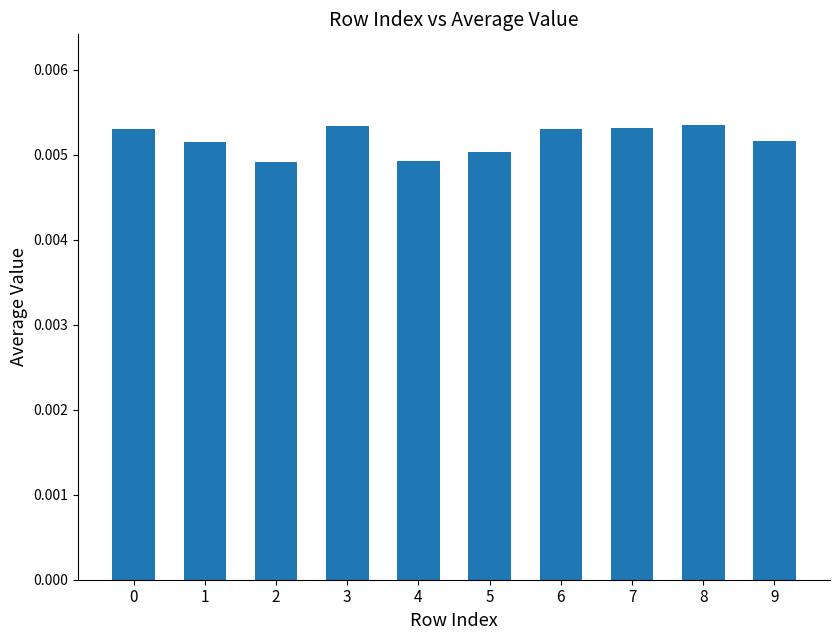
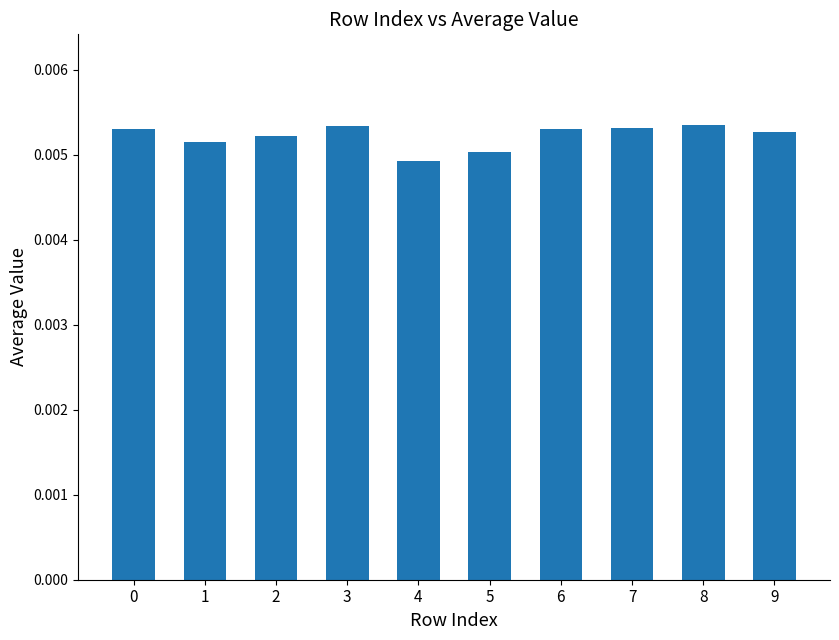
2: 0.0049 -> 0.0052
9: 0.0052 -> 0.0053
